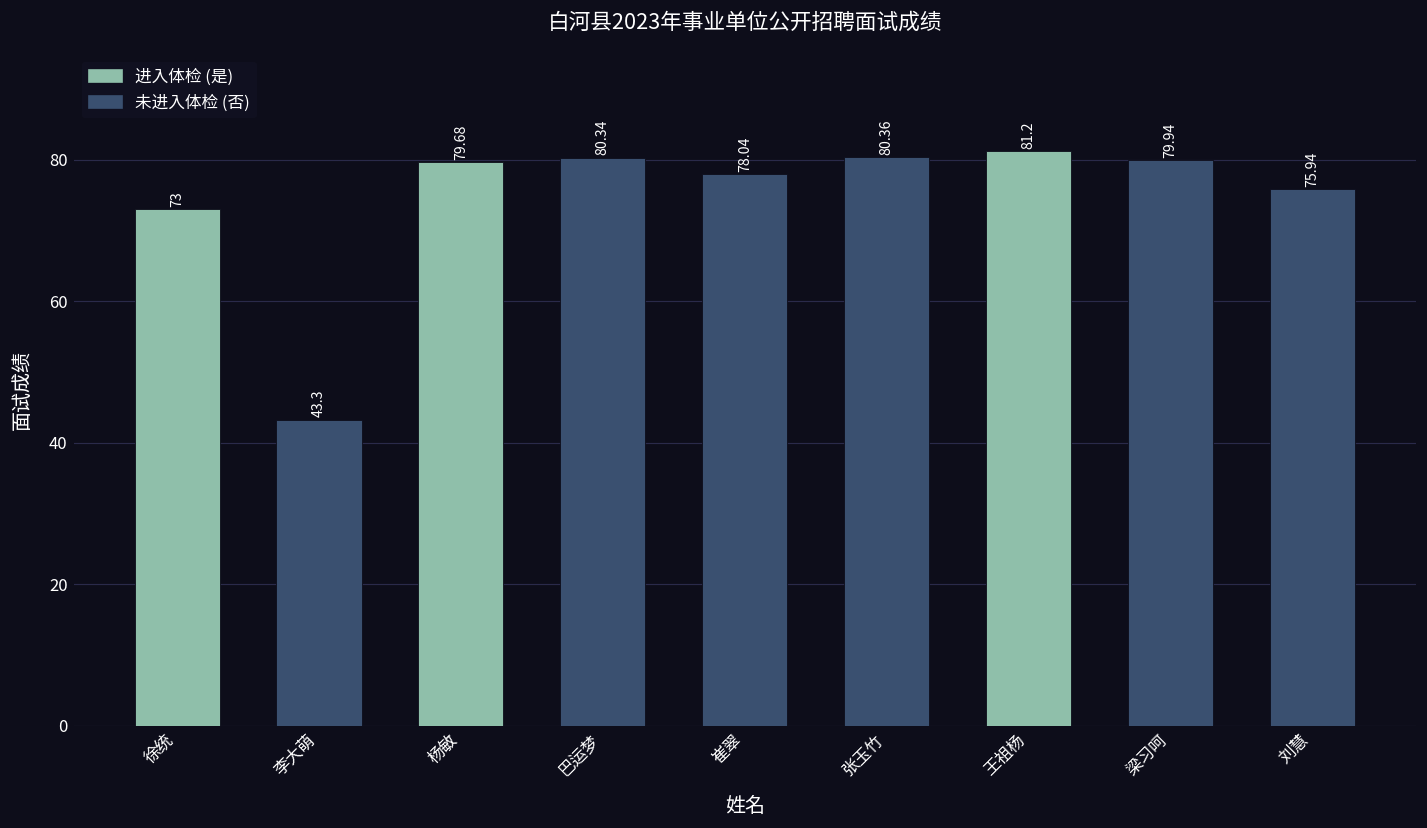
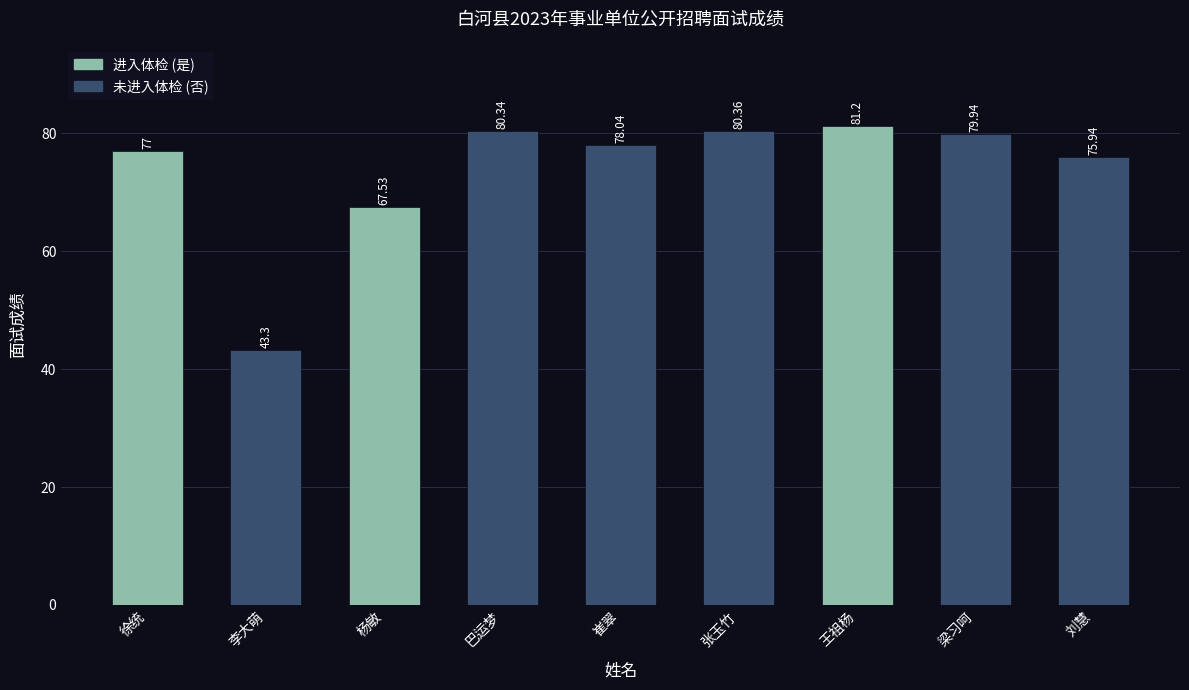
徐统: 73 -> 77
杨敏: 79.68 -> 67.53
